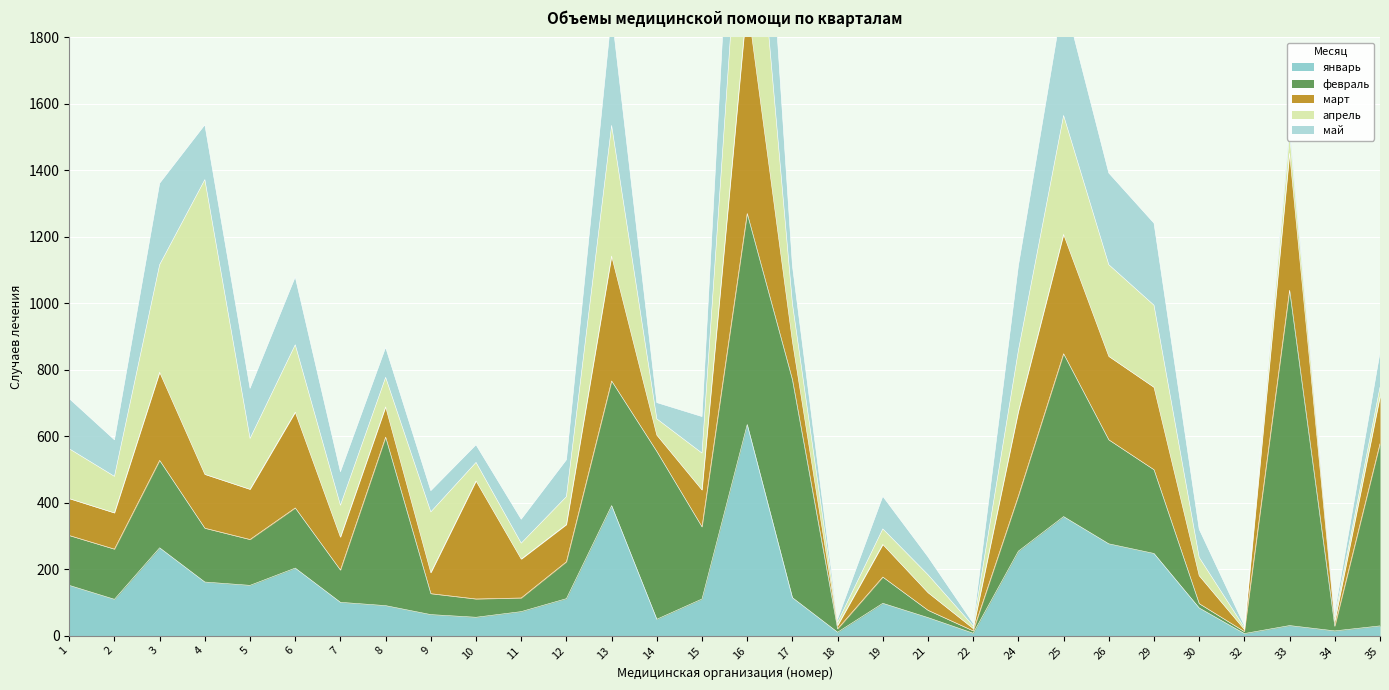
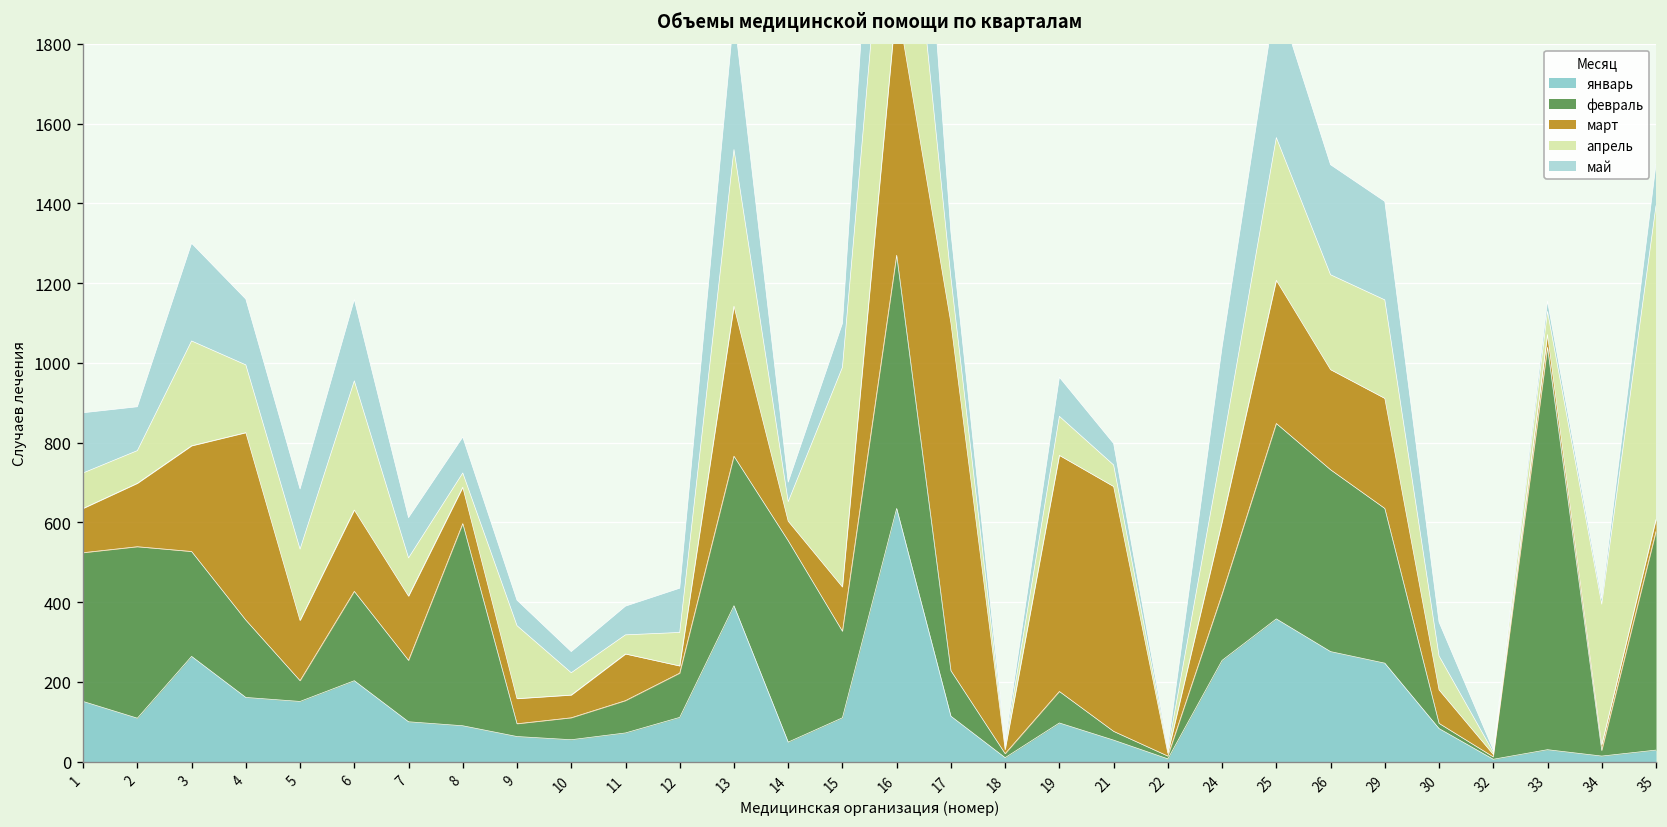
февраль, 1: 150 -> 370
апрель, 1: 150 -> 90
февраль, 2: 150 -> 430
март, 2: 110 -> 160
апрель, 2: 110 -> 80
апрель, 3: 320 -> 260
февраль, 4: 160 -> 190
март, 4: 160 -> 470
апрель, 4: 890 -> 170
февраль, 5: 140 -> 50
апрель, 5: 150 -> 180
февраль, 6: 180 -> 220
март, 6: 290 -> 200
апрель, 6: 200 -> 320
февраль, 7: 100 -> 150
март, 7: 100 -> 160
апрель, 8: 90 -> 40
февраль, 9: 60 -> 30
март, 10: 360 -> 60
февраль, 11: 40 -> 80
март, 12: 110 -> 20
апрель, 15: 110 -> 550
февраль, 17: 660 -> 110
март, 17: 120 -> 870
март, 19: 100 -> 590
апрель, 19: 50 -> 100
март, 21: 50 -> 610
март, 24: 250 -> 180
февраль, 26: 310 -> 460
апрель, 26: 280 -> 240
февраль, 29: 250 -> 390
март, 29: 250 -> 280
апрель, 30: 60 -> 90
март, 33: 410 -> 30
апрель, 34: 10 -> 350
март, 35: 140 -> 30
апрель, 35: 30 -> 790
